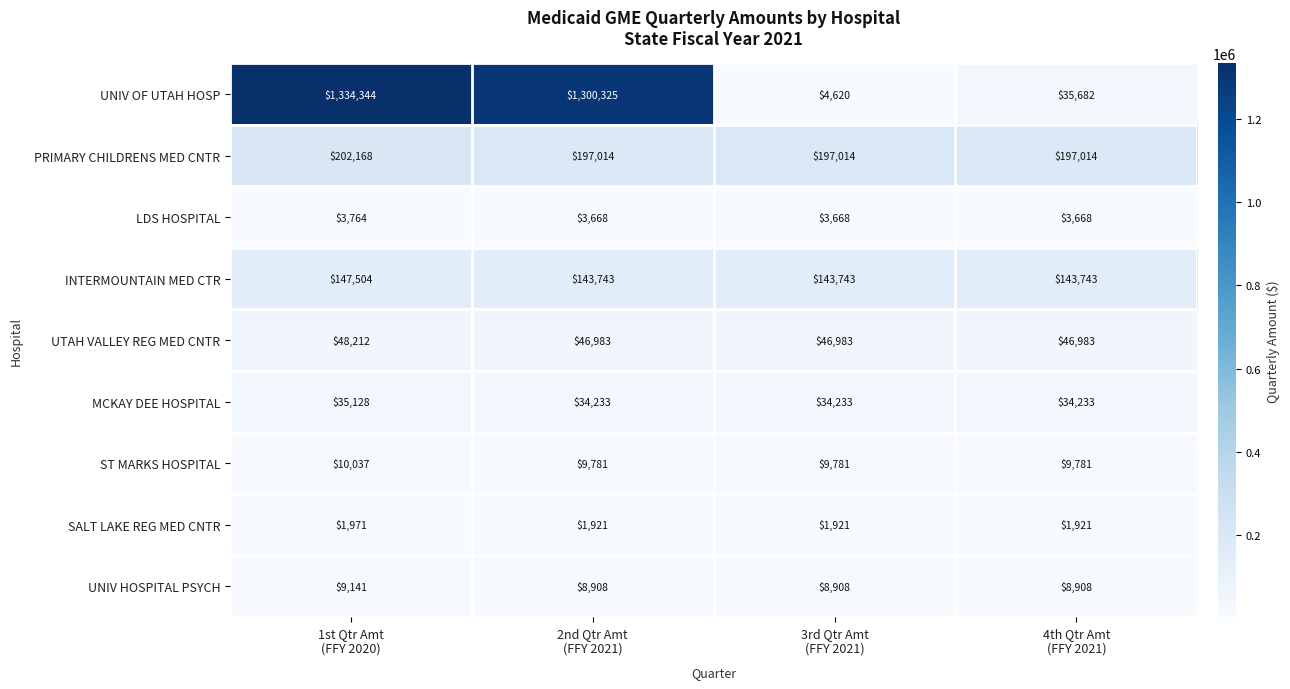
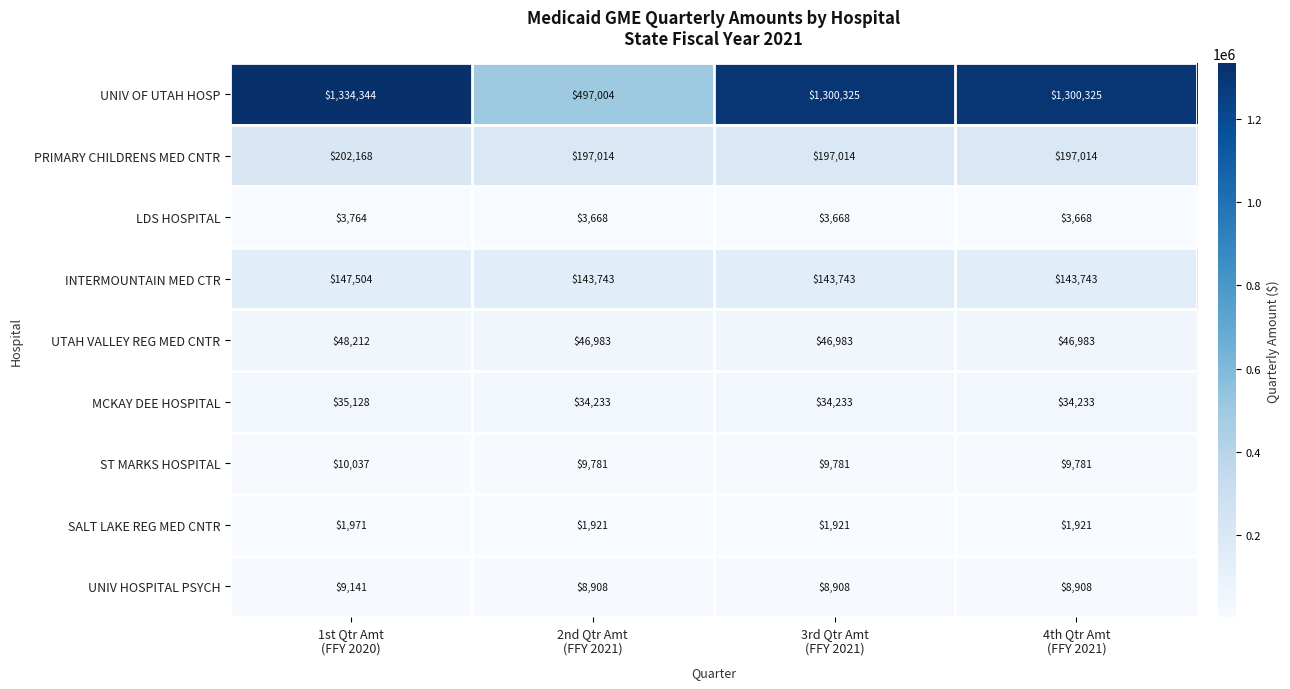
UNIV OF UTAH HOSP, 2nd Qtr Amt (FFY 2021): $1,300,325 -> $497,004
UNIV OF UTAH HOSP, 3rd Qtr Amt (FFY 2021): $4,620 -> $1,300,325
UNIV OF UTAH HOSP, 4th Qtr Amt (FFY 2021): $35,682 -> $1,300,325
